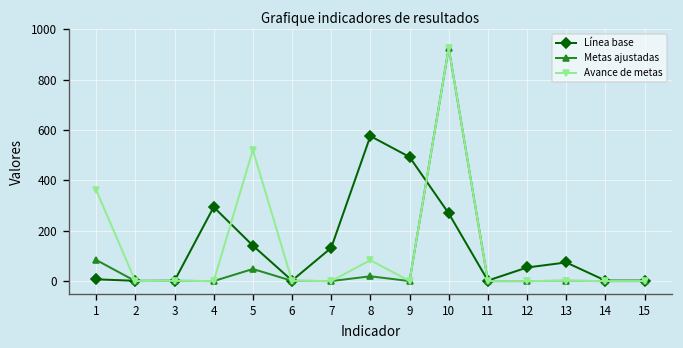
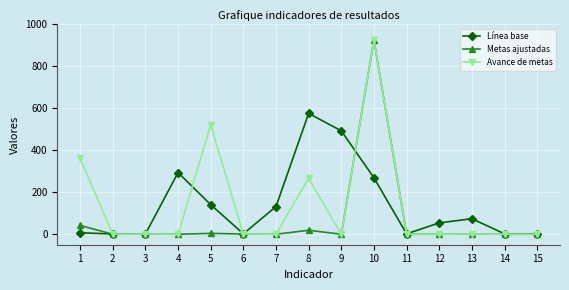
Metas ajustadas, 1: 80 -> 40
Metas ajustadas, 5: 50 -> 0
Avance de metas, 8: 80 -> 270
